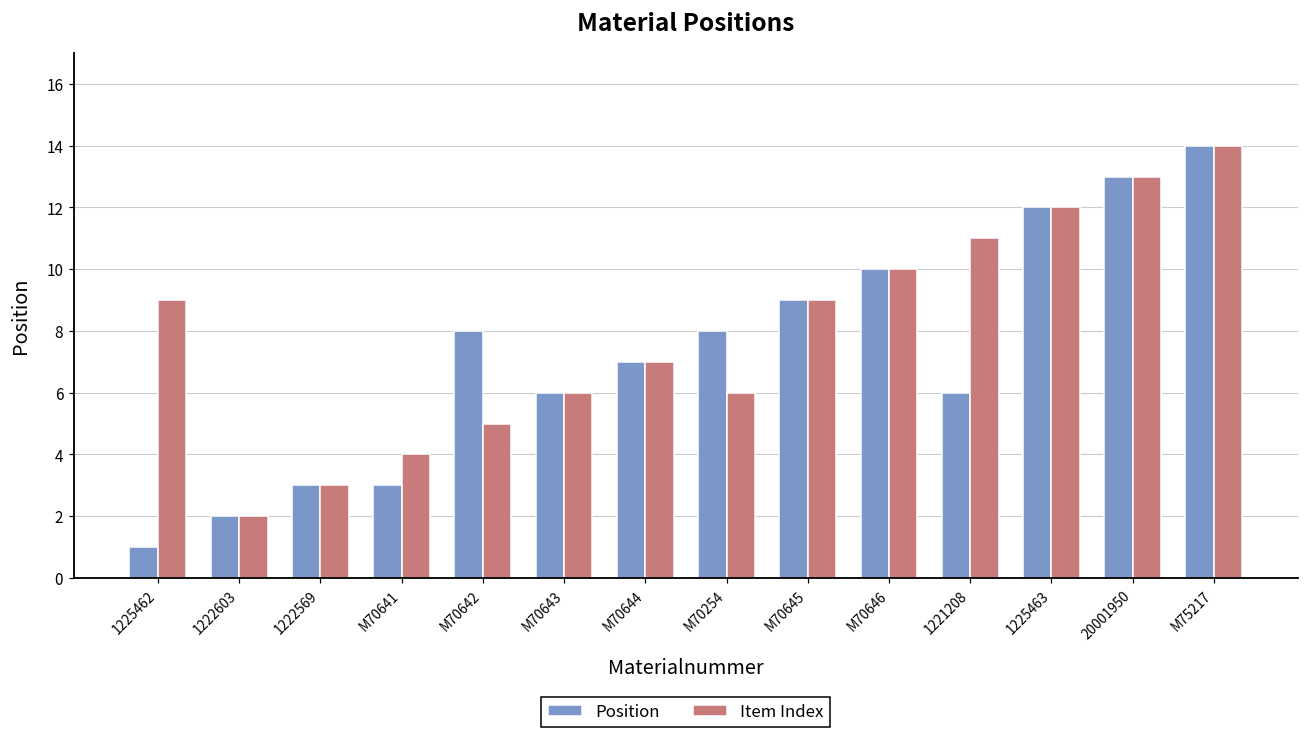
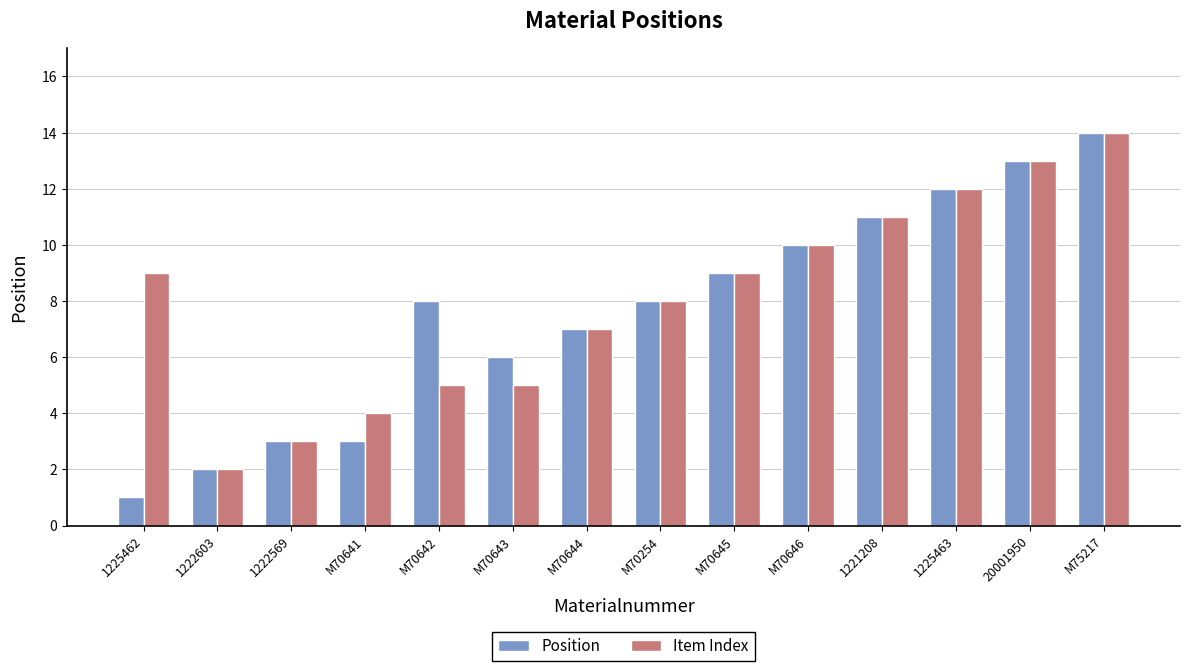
Item Index, M70643: 6 -> 5
Item Index, M70254: 6 -> 8
Position, 1221208: 6 -> 11
